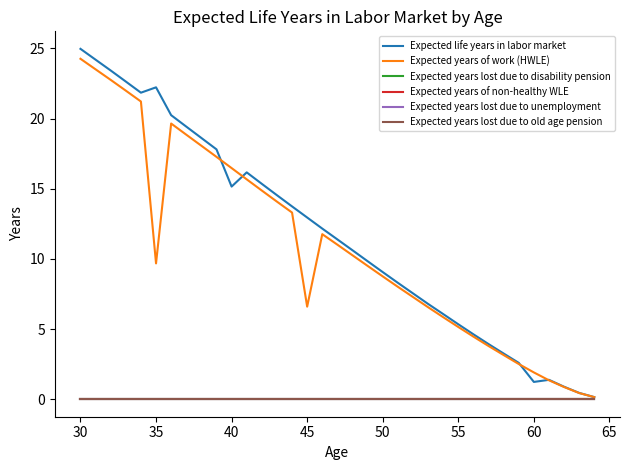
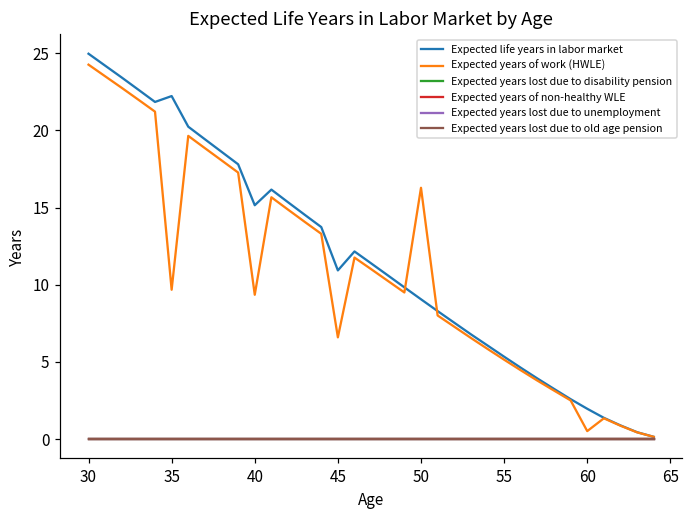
Expected years of work (HWLE), 40: 16.5 -> 9.4
Expected life years in labor market, 45: 12.9 -> 10.9
Expected years of work (HWLE), 50: 8.8 -> 16.3
Expected life years in labor market, 60: 1.2 -> 2.0
Expected years of work (HWLE), 60: 1.9 -> 0.5
